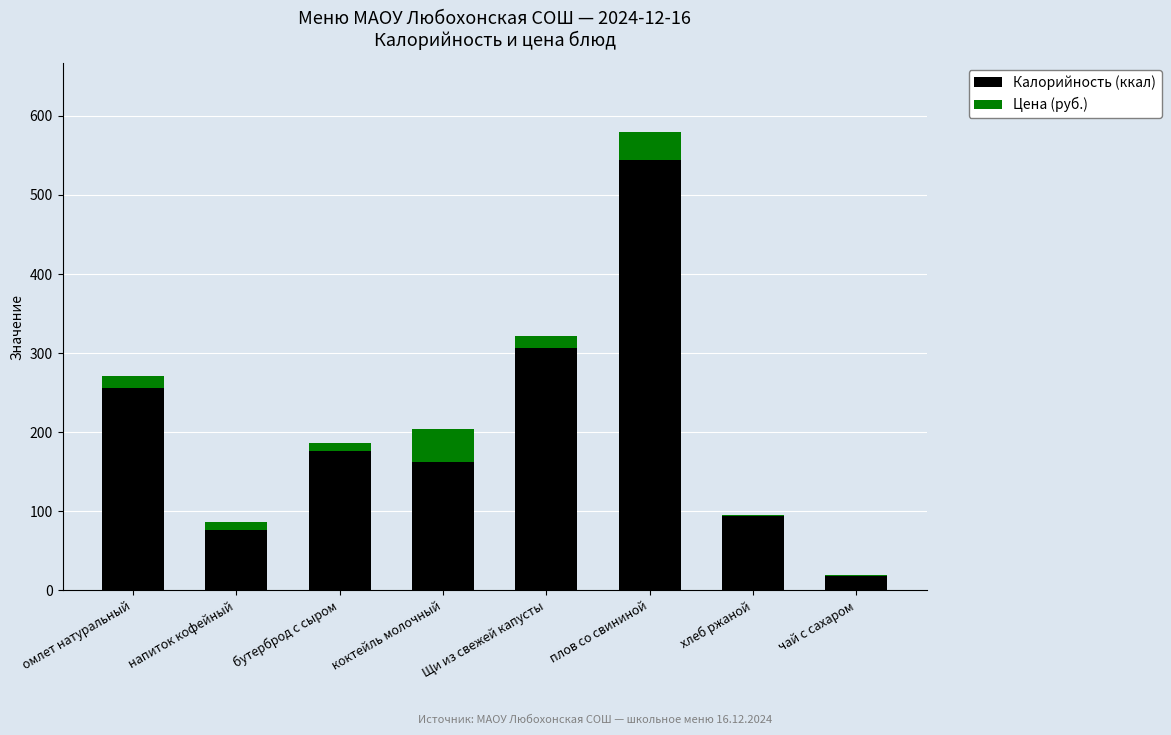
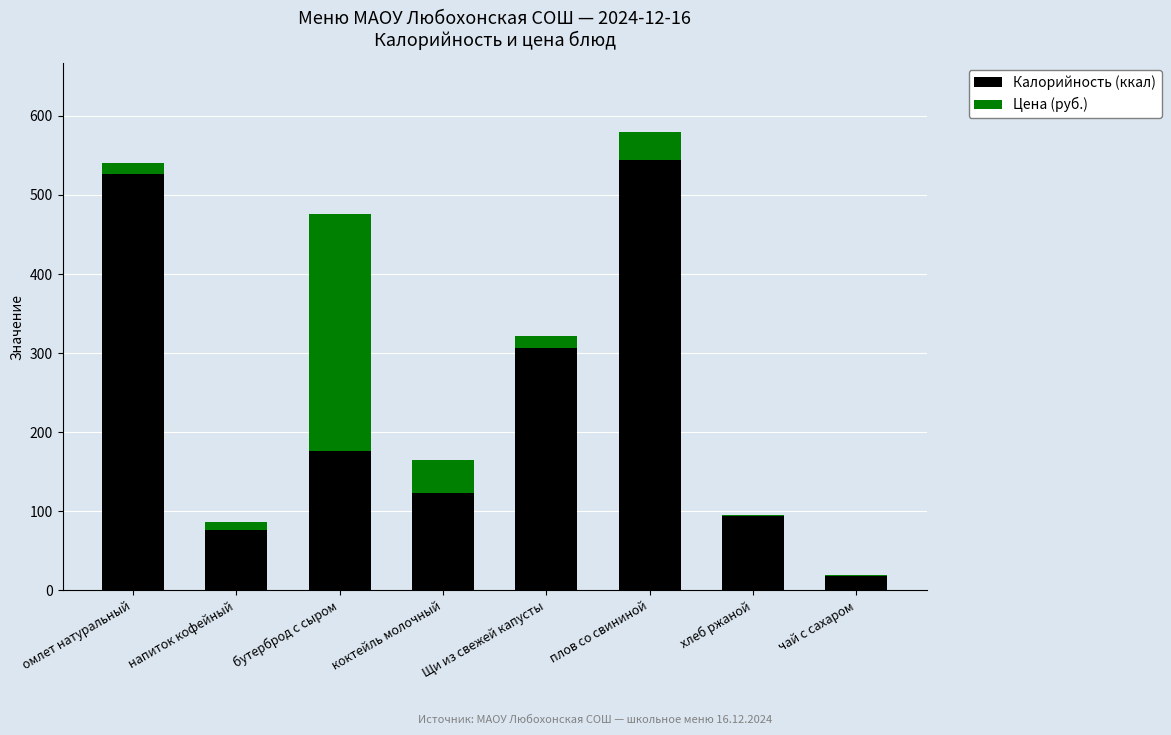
Калорийность (ккал), омлет натуральный: 260 -> 530
Цена (руб.), бутерброд с сыром: 10 -> 300
Калорийность (ккал), коктейль молочный: 160 -> 120
